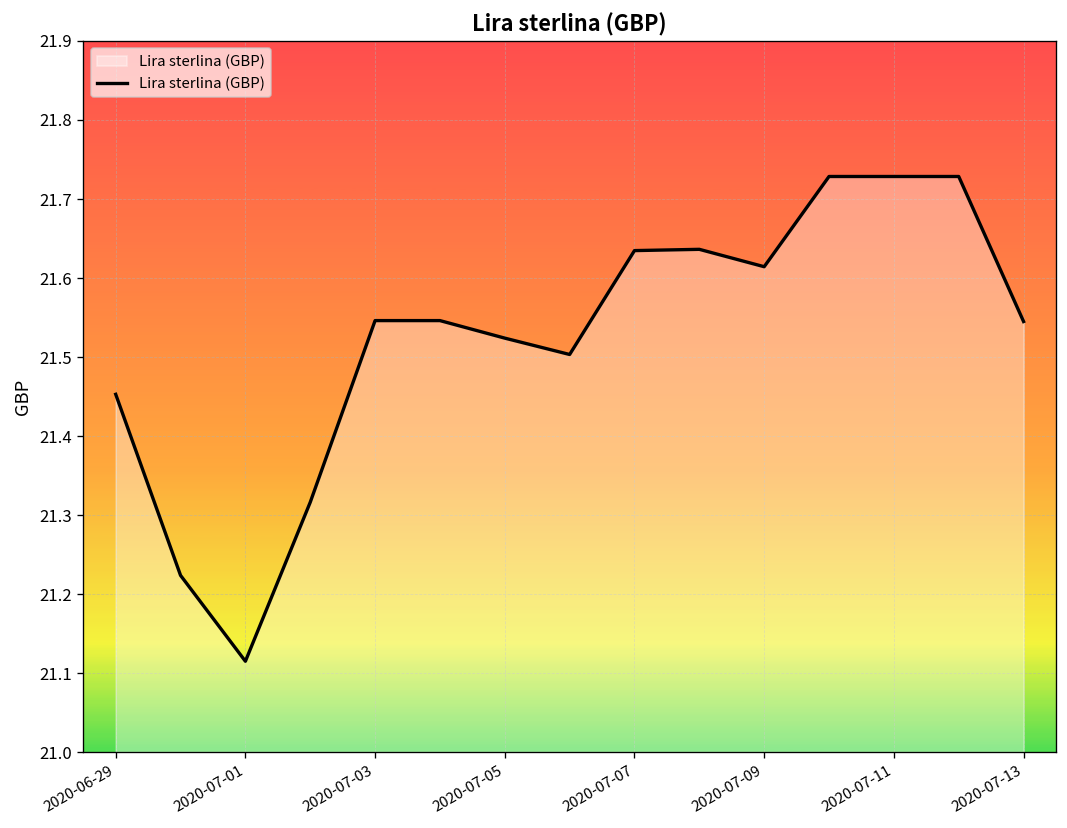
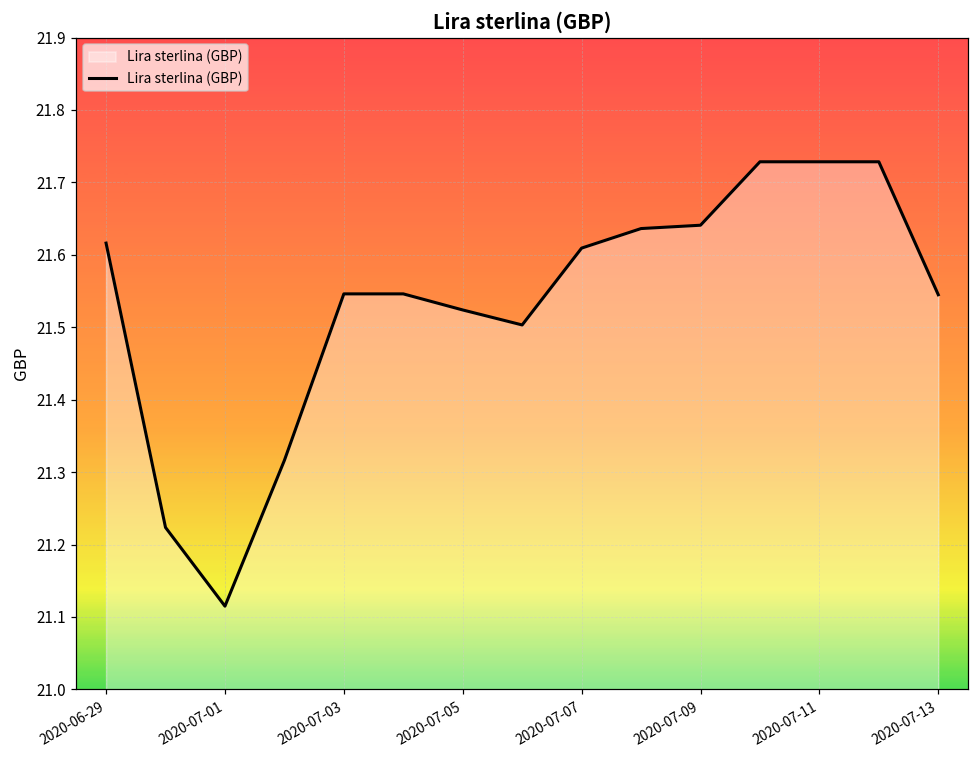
2020-06-29: 21.45 -> 21.62
2020-07-07: 21.63 -> 21.61
2020-07-09: 21.61 -> 21.64
